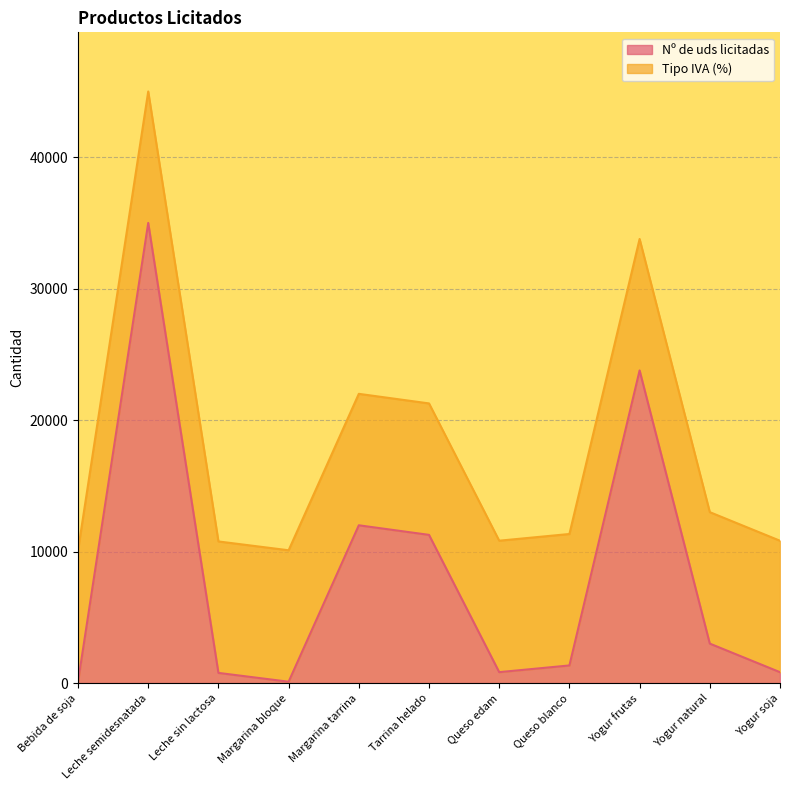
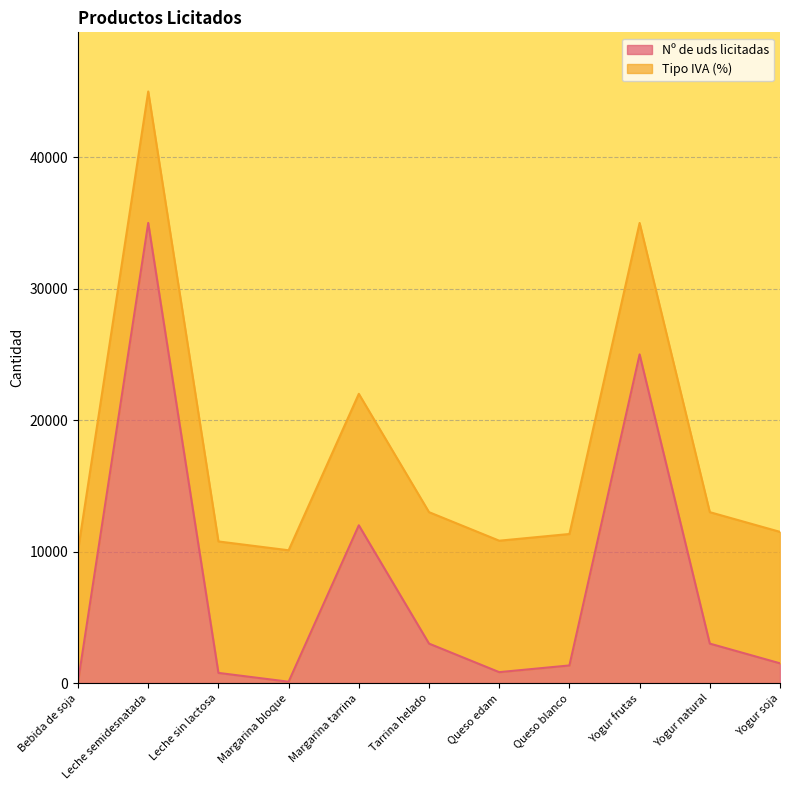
Nº de uds licitadas, Tarrina helado: 11300 -> 3000
Nº de uds licitadas, Yogur frutas: 23800 -> 25000
Nº de uds licitadas, Yogur soja: 800 -> 1500
